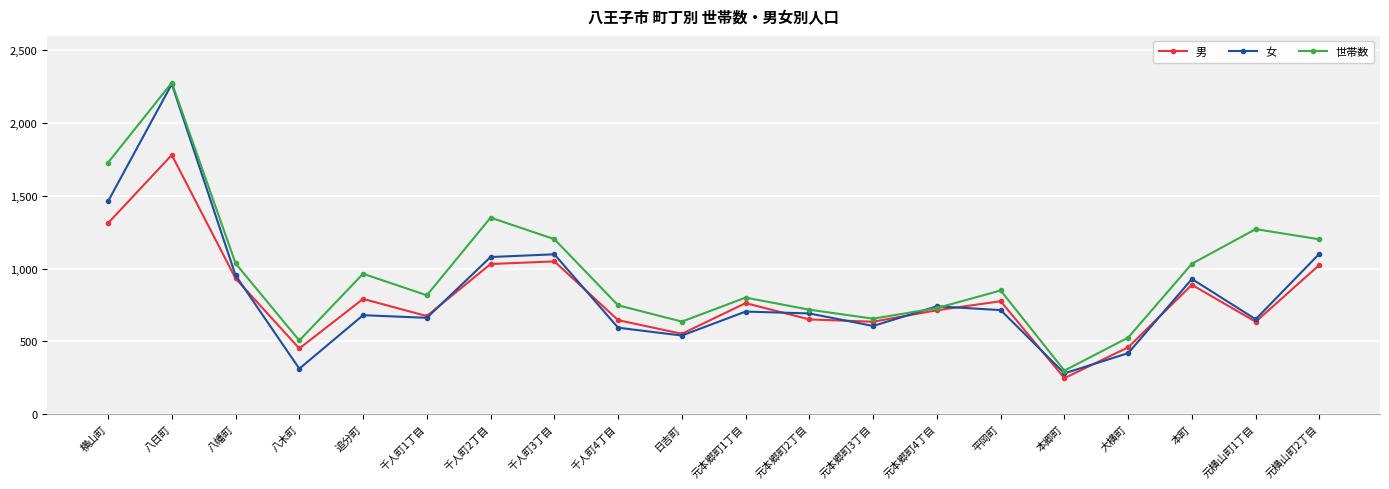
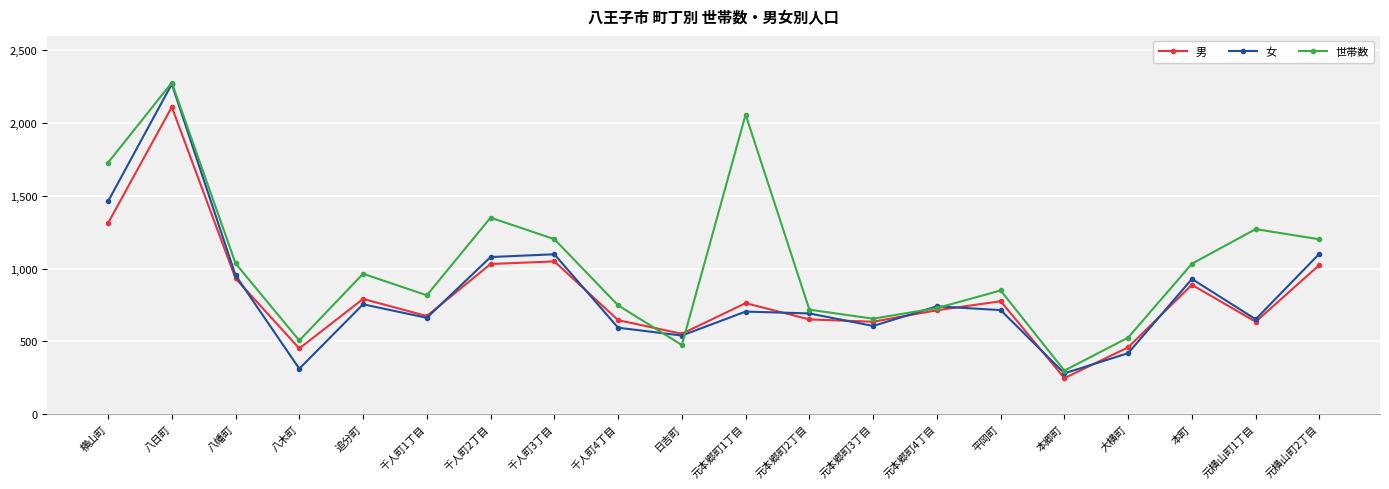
男, 八日町: 1,780 -> 2,110
女, 追分町: 680 -> 750
世帯数, 日吉町: 640 -> 470
世帯数, 元本郷町1丁目: 800 -> 2,060
